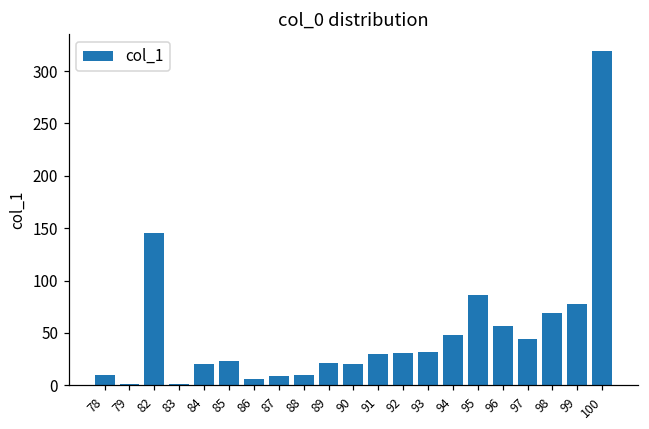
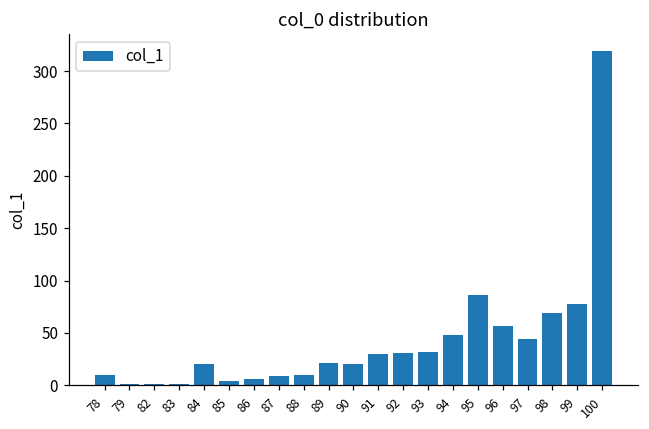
82: 150 -> 0
85: 20 -> 0
